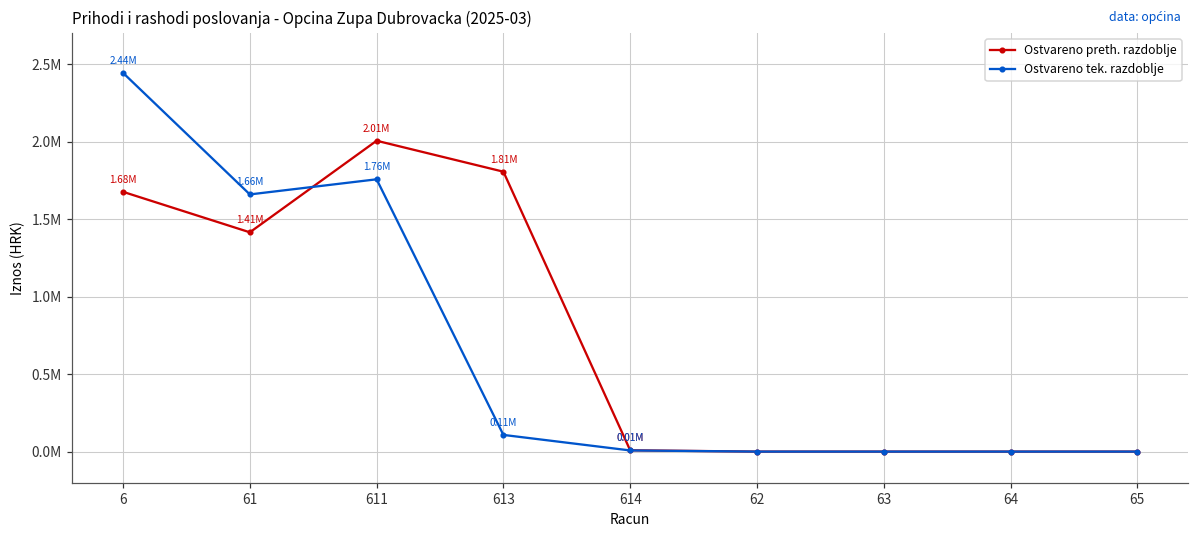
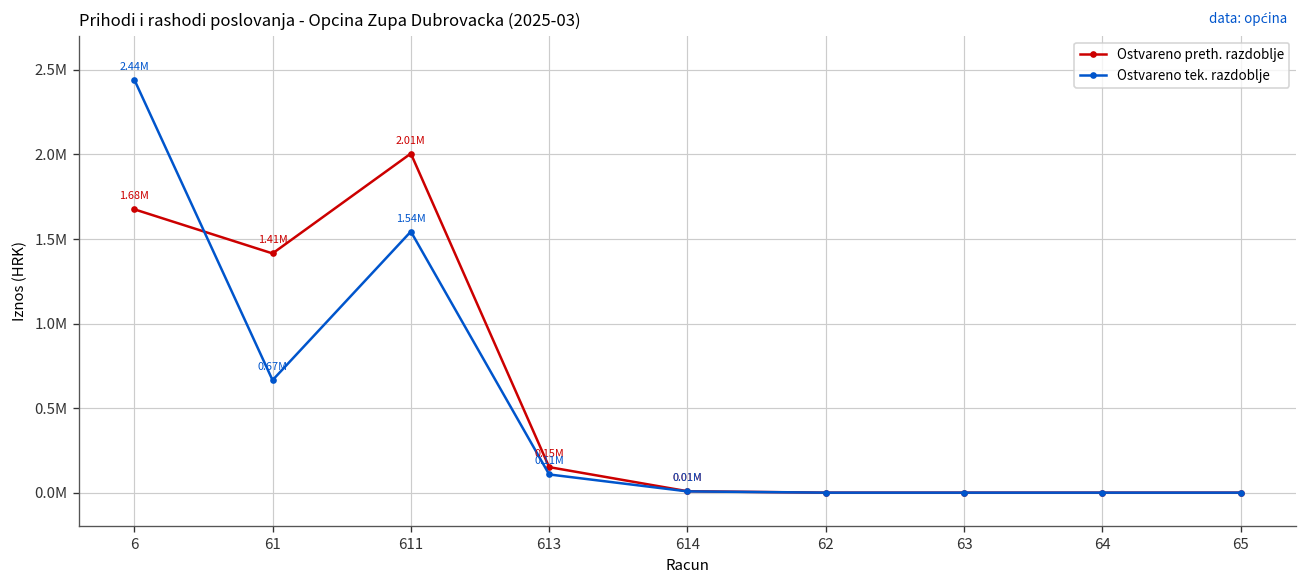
Ostvareno tek. razdoblje, 61: 1.66M -> 0.67M
Ostvareno tek. razdoblje, 611: 1.76M -> 1.54M
Ostvareno preth. razdoblje, 613: 1.81M -> 0.15M
